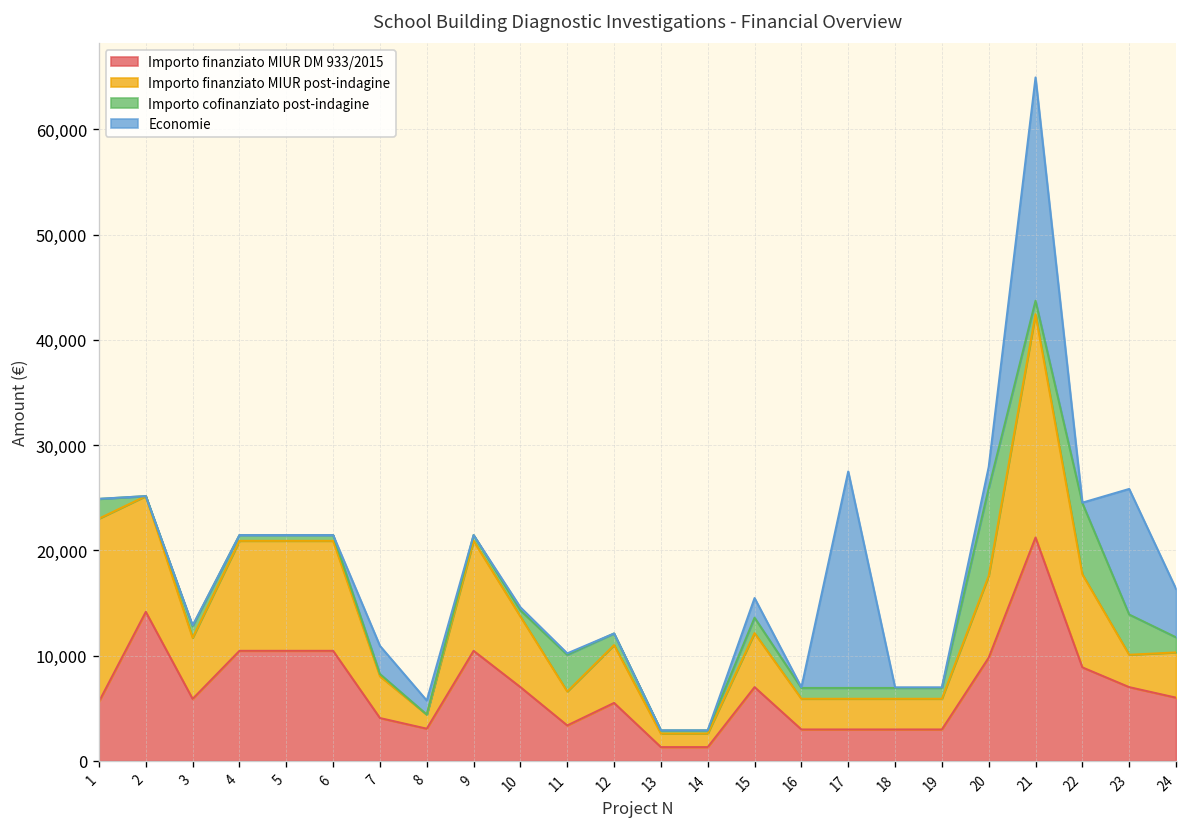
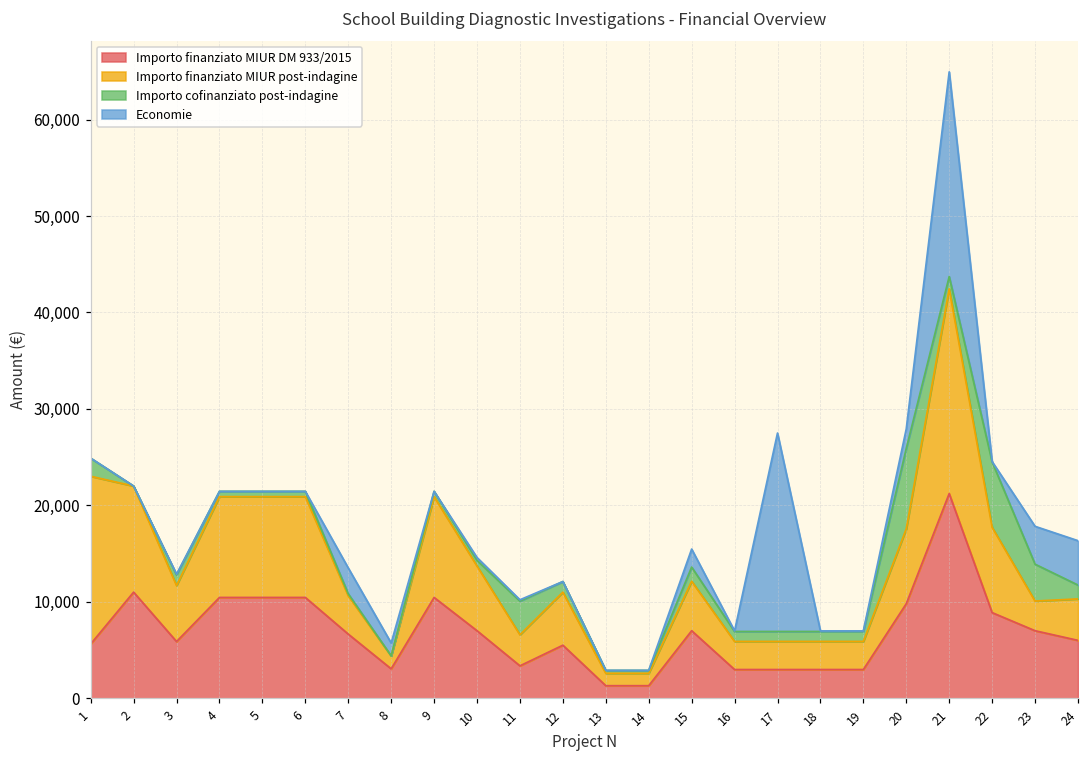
Importo finanziato MIUR DM 933/2015, 2: 14,000 -> 11,000
Importo finanziato MIUR DM 933/2015, 7: 4,000 -> 7,000
Economie, 23: 12,000 -> 4,000
